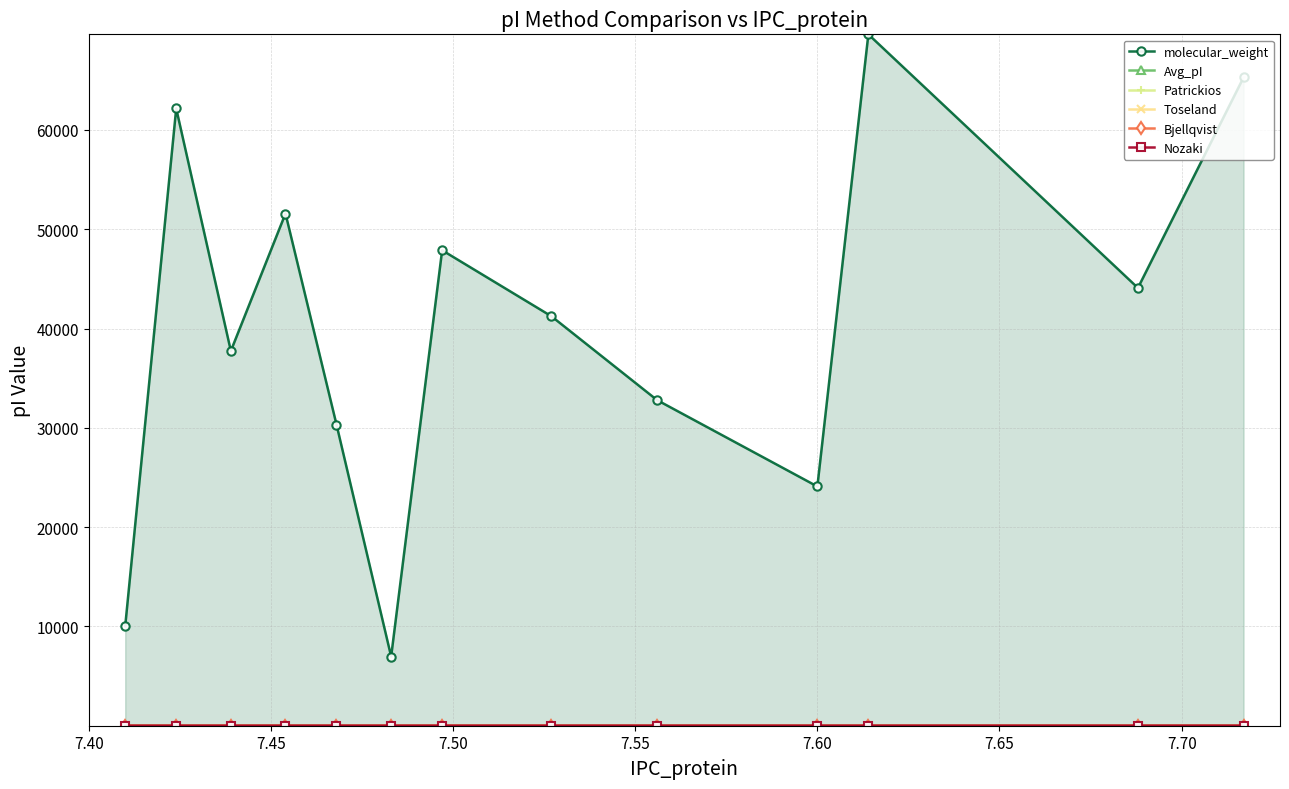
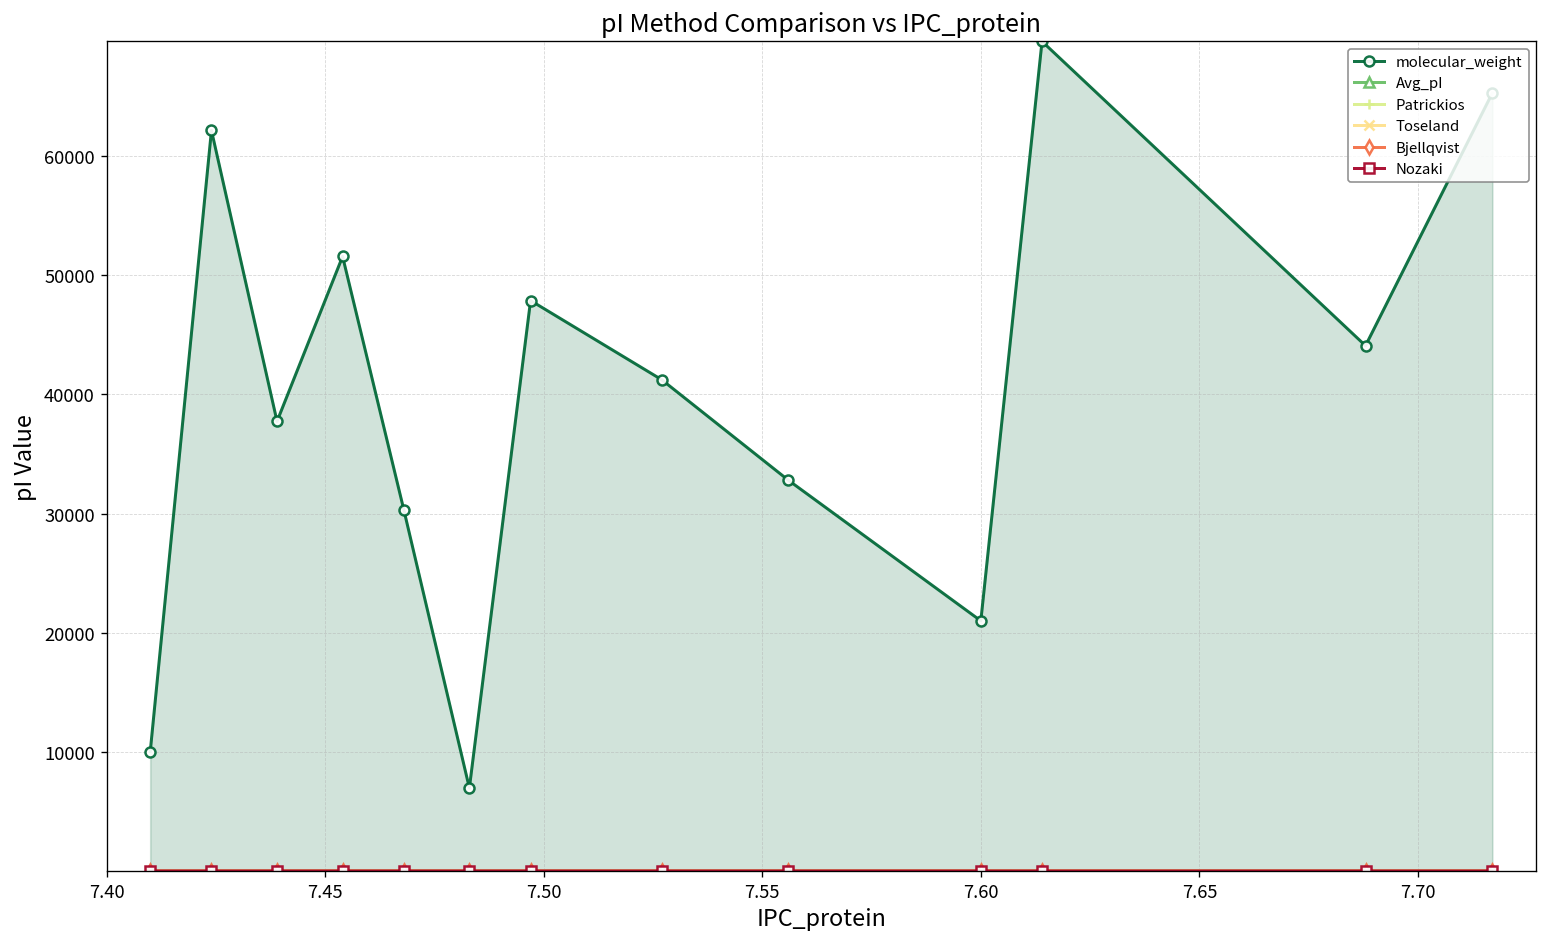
molecular_weight, 7.60: 24000 -> 21000
